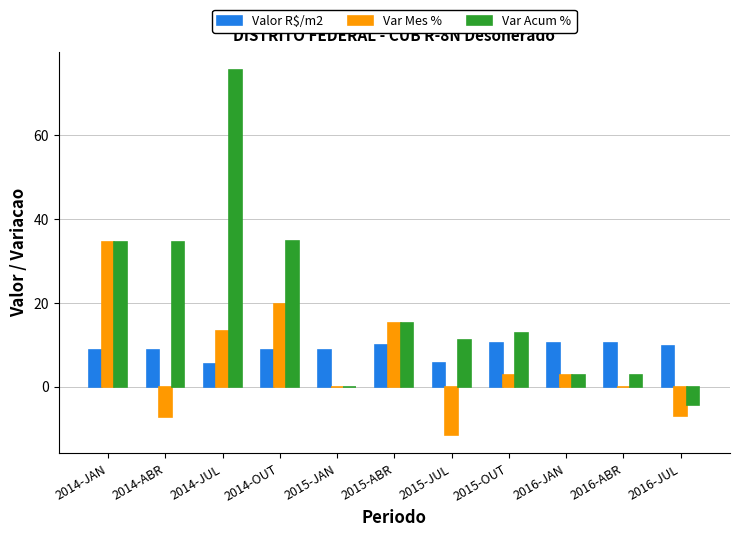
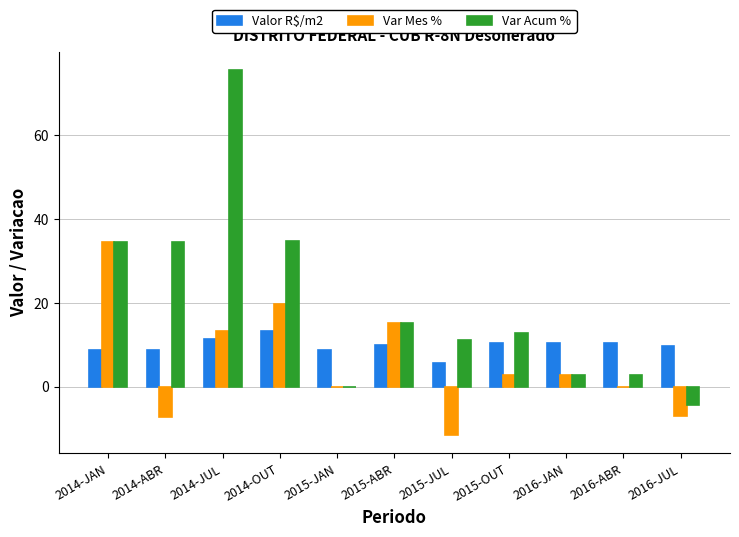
Valor R$/m2, 2014-JUL: 5 -> 11
Valor R$/m2, 2014-OUT: 9 -> 13
